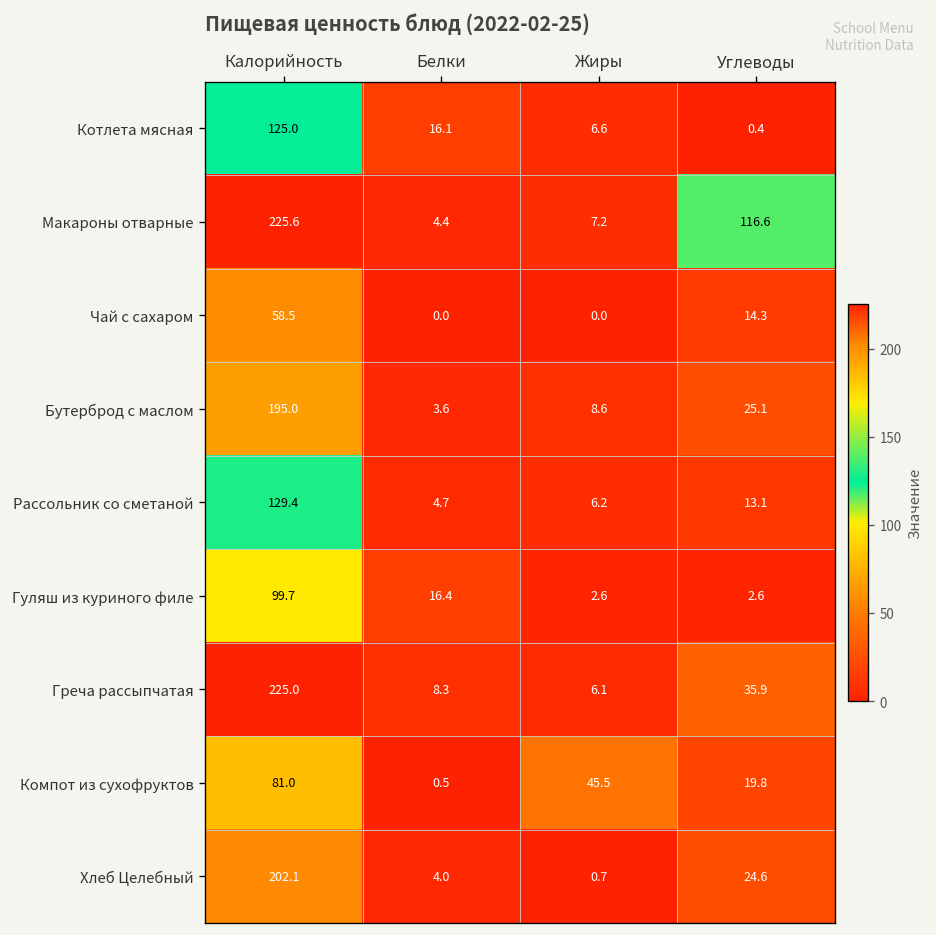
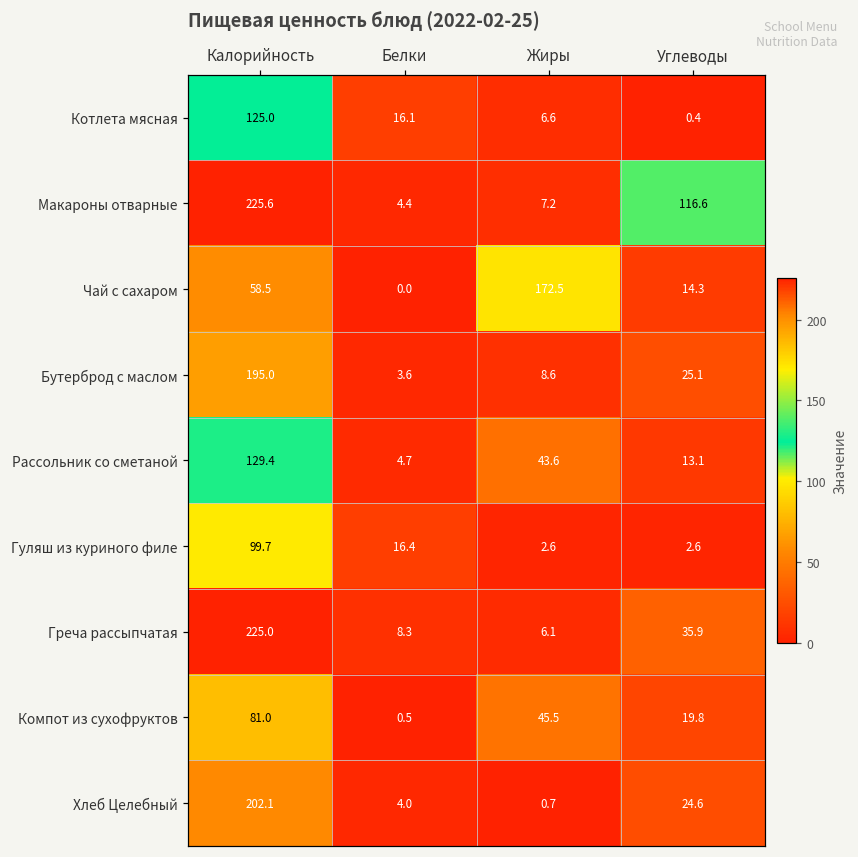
Чай с сахаром, Жиры: 0.0 -> 172.5
Рассольник со сметаной, Жиры: 6.2 -> 43.6
